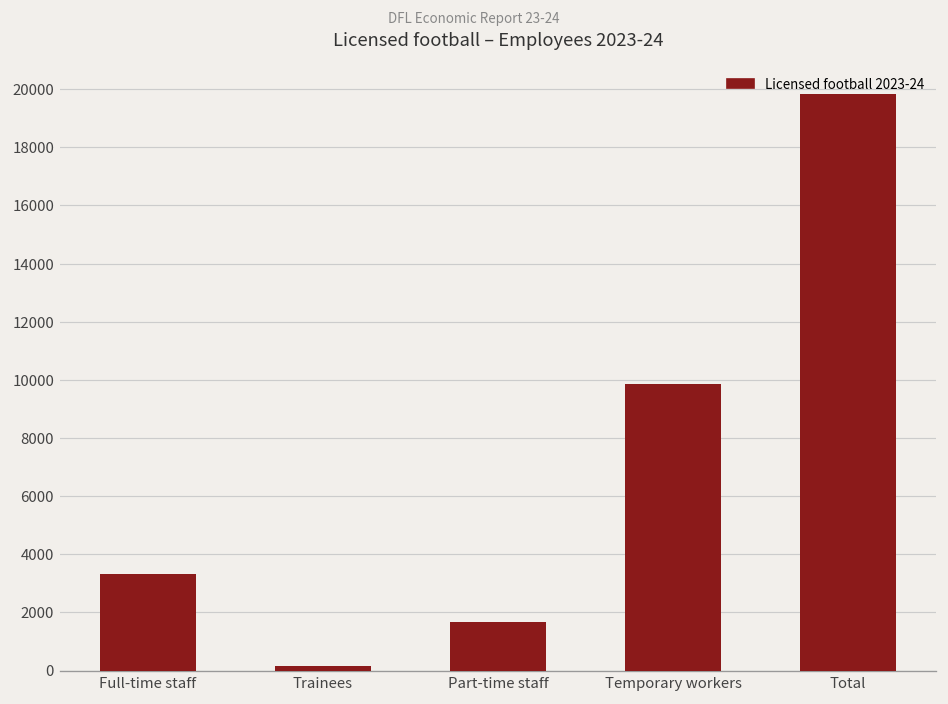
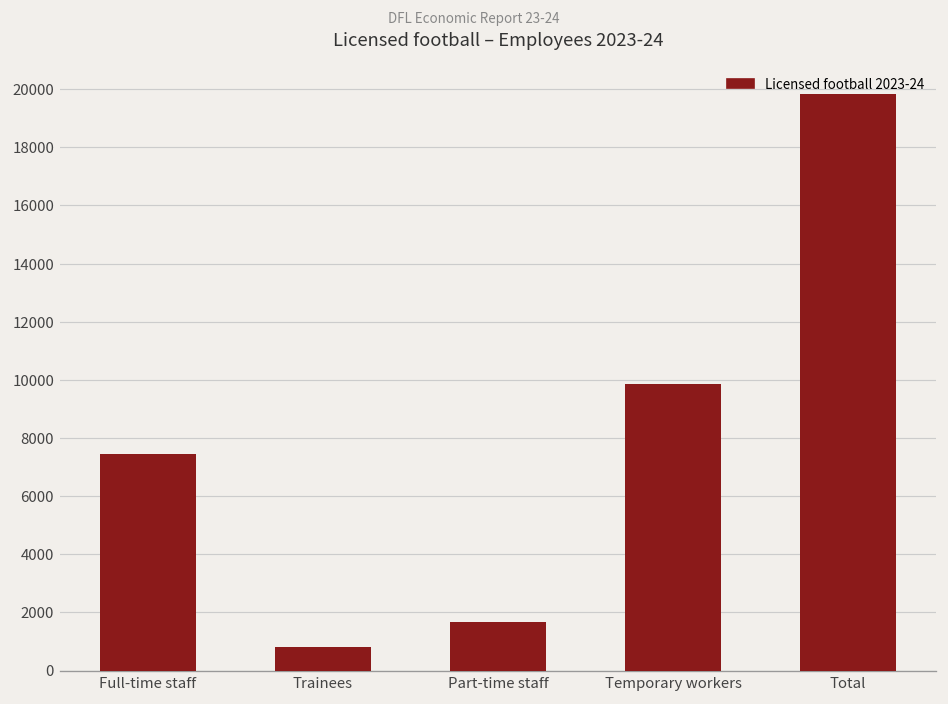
Full-time staff: 3300 -> 7400
Trainees: 100 -> 800
